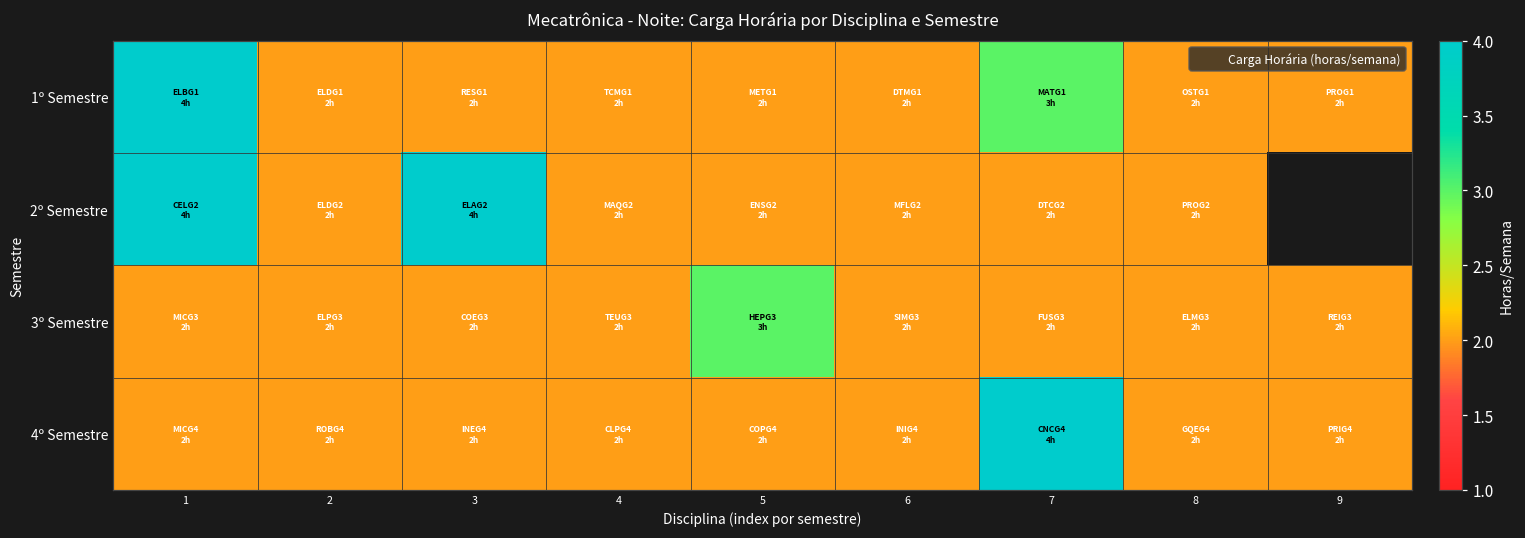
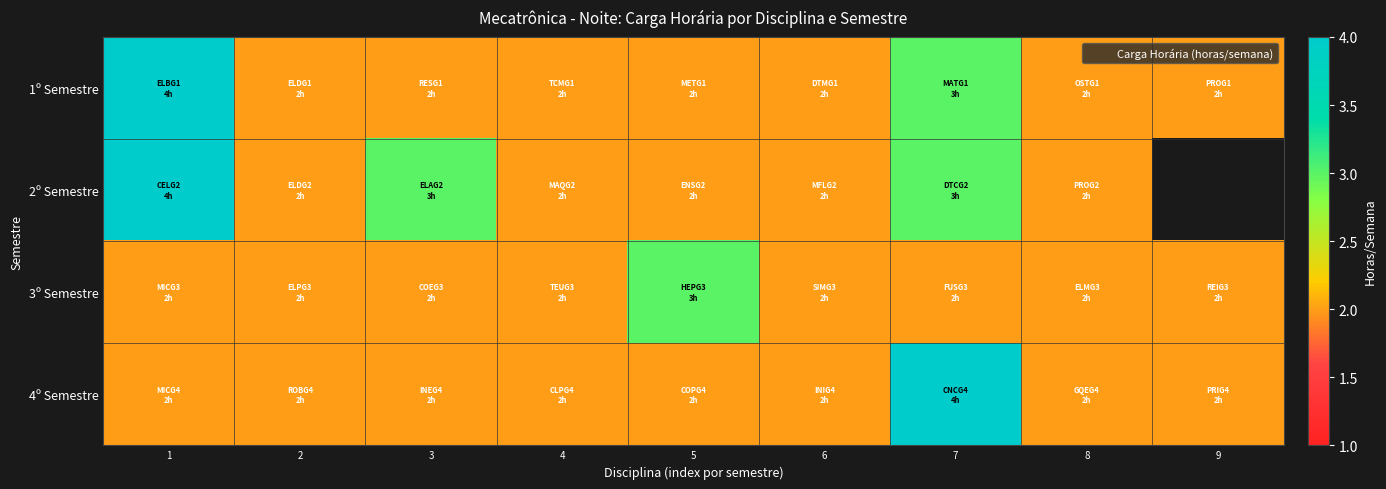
2º Semestre, 3: 4h -> 3h
2º Semestre, 7: 2h -> 3h
